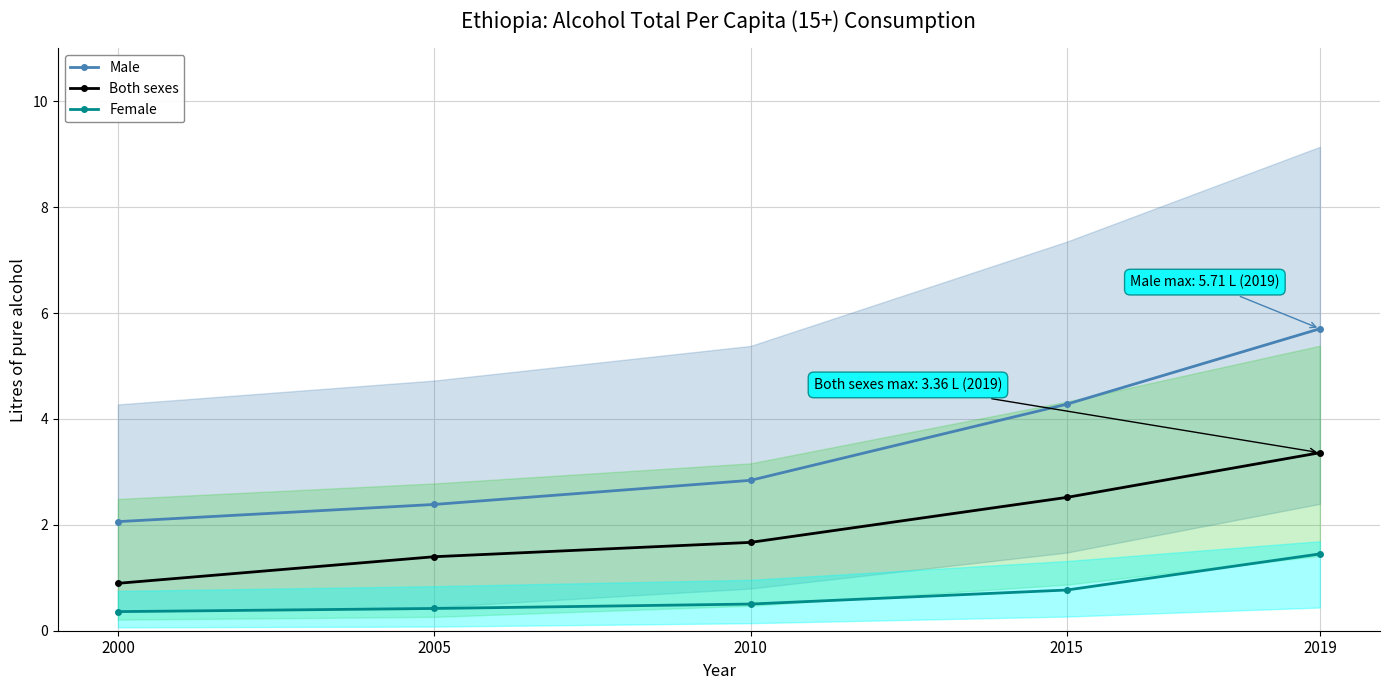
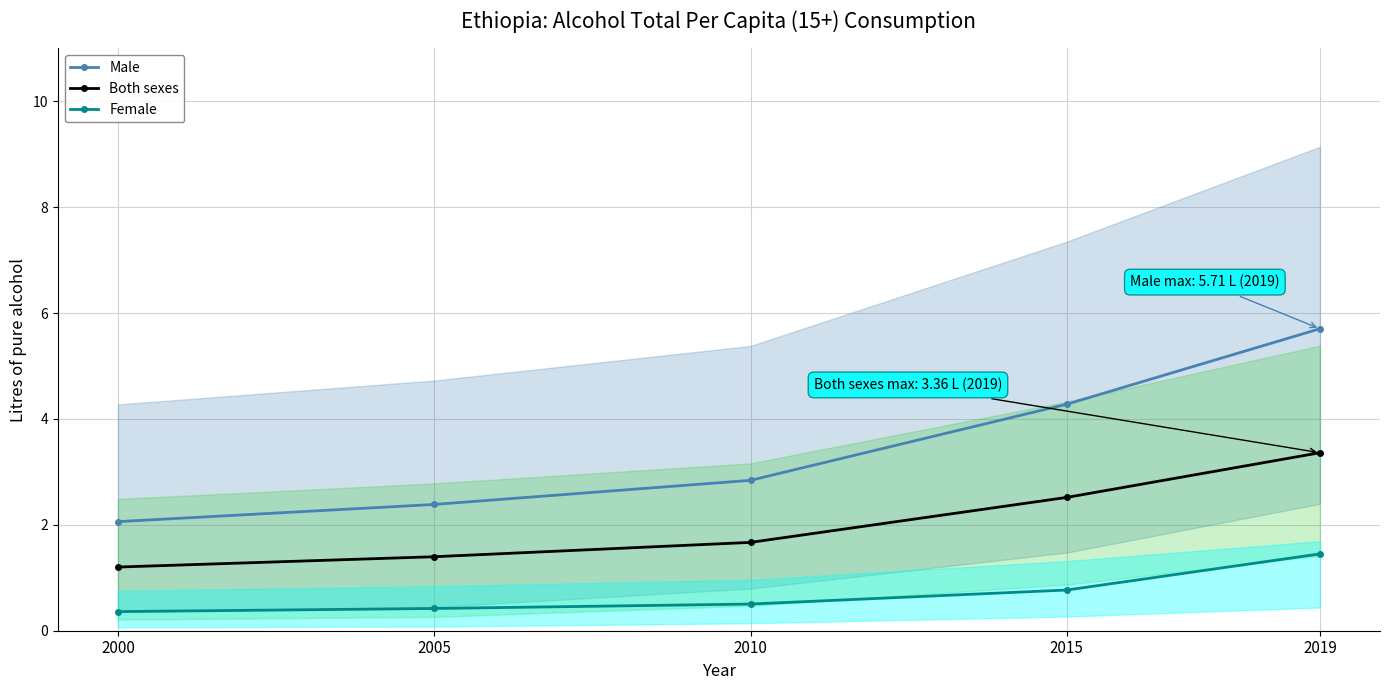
Both sexes, 2000: 0.9 -> 1.2
